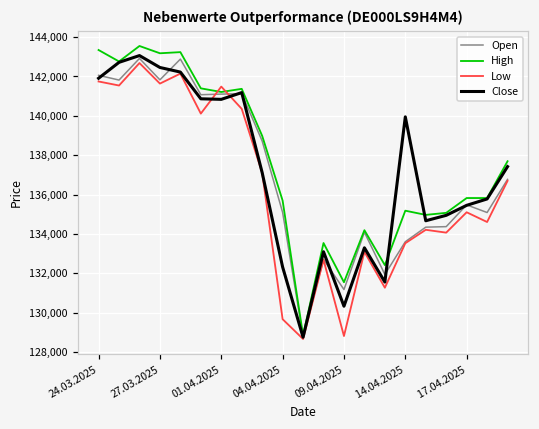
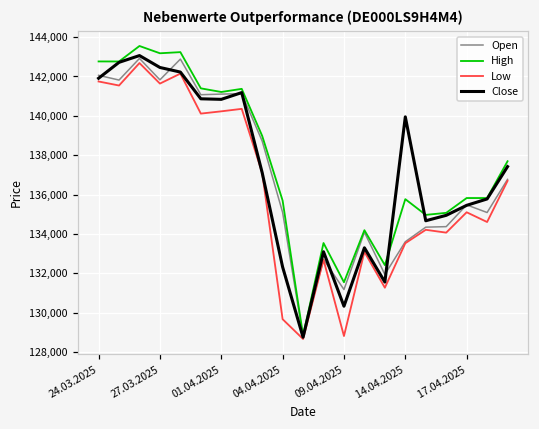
High, 24.03.2025: 143,300 -> 142,800
Low, 01.04.2025: 141,500 -> 140,200
High, 14.04.2025: 135,200 -> 135,800
